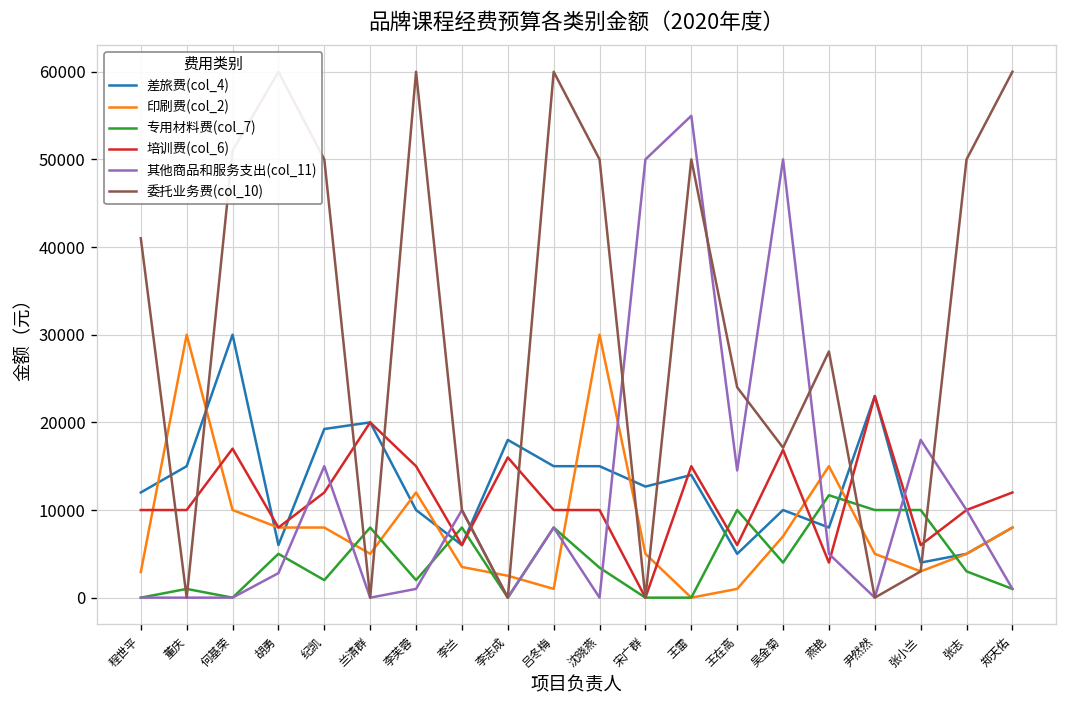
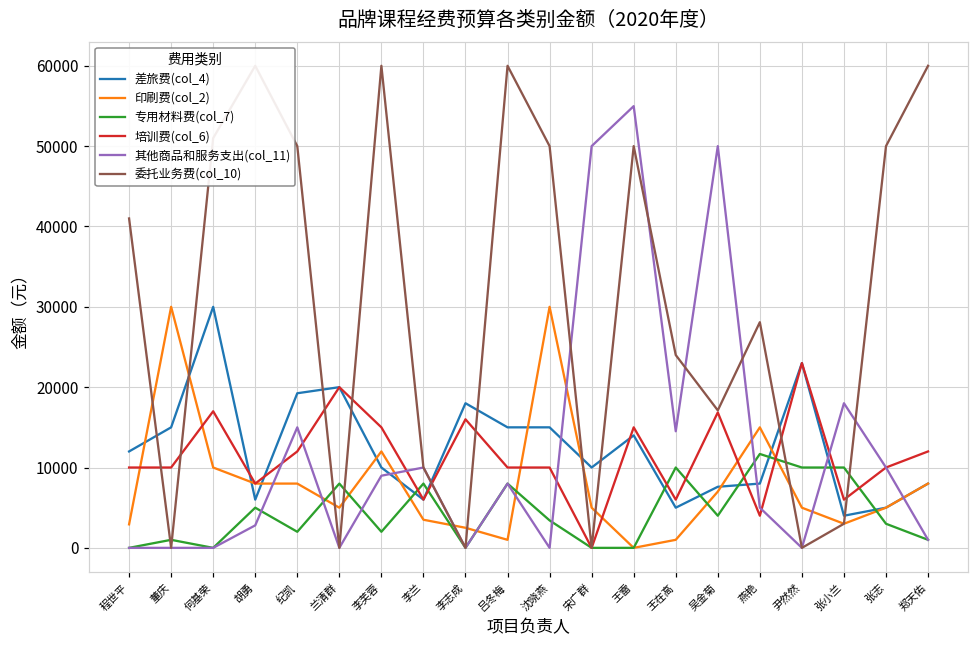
其他商品和服务支出(col_11), 李芙蓉: 1000 -> 9000
差旅费(col_4), 宋广群: 13000 -> 10000
差旅费(col_4), 吴金菊: 10000 -> 8000
